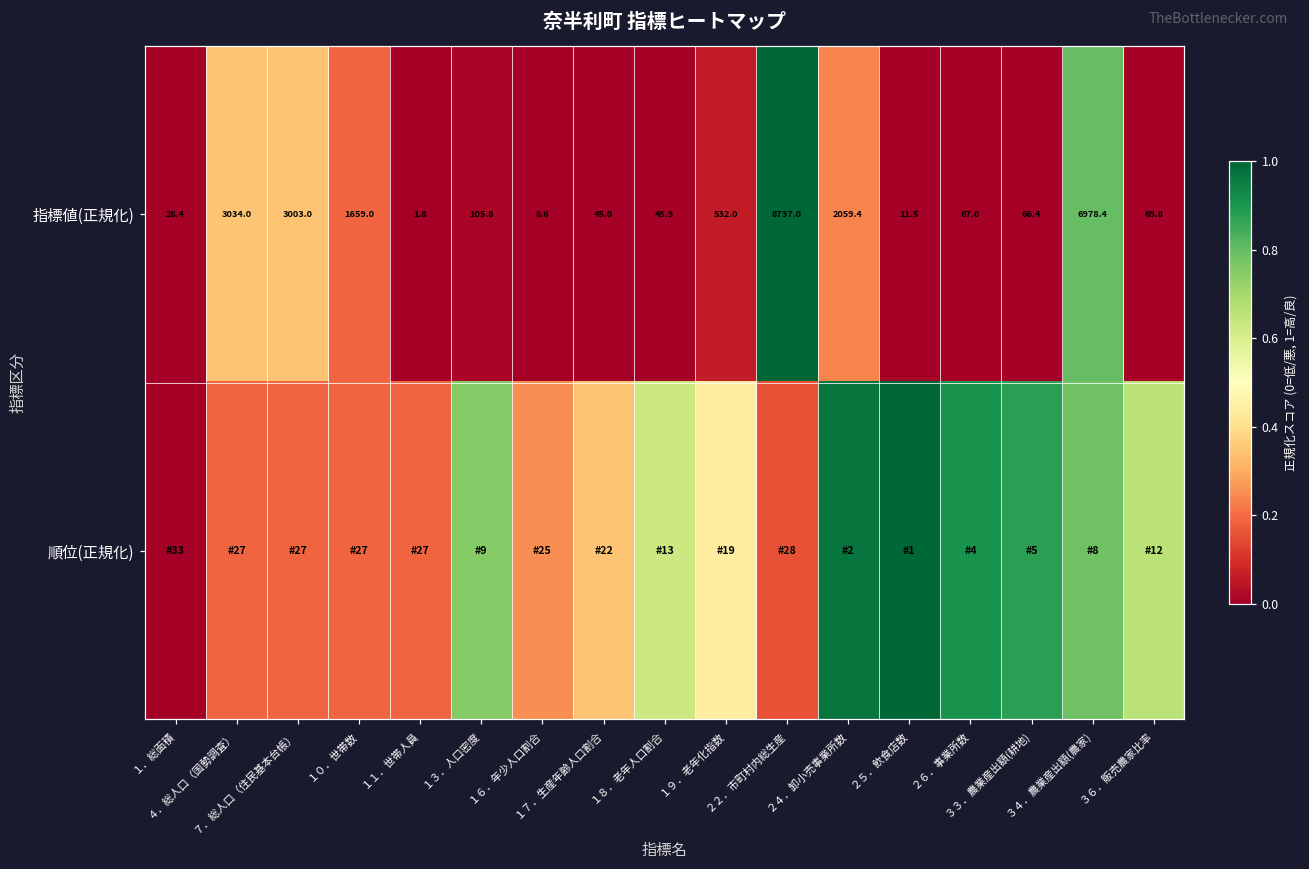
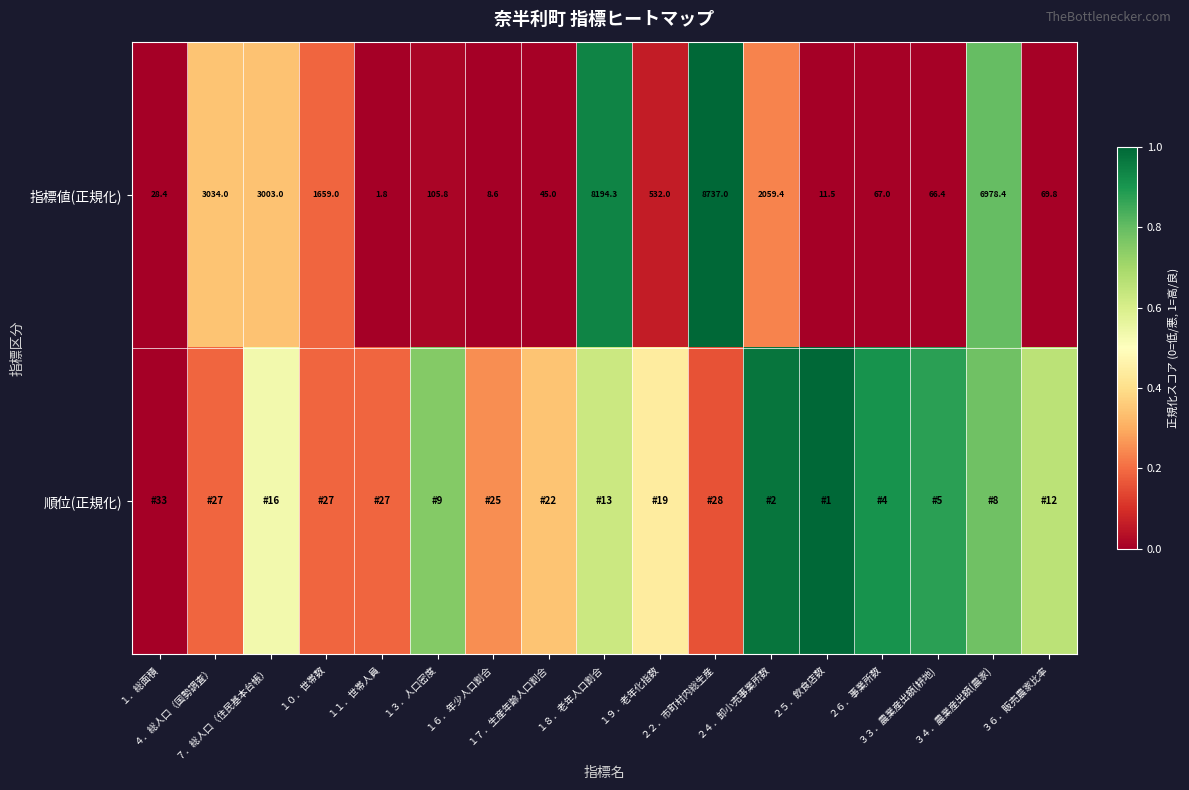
指標値(正規化), １８．老年人口割合: 45.9 -> 8194.3
順位(正規化), ７．総人口（住民基本台帳）: 27 -> 16
